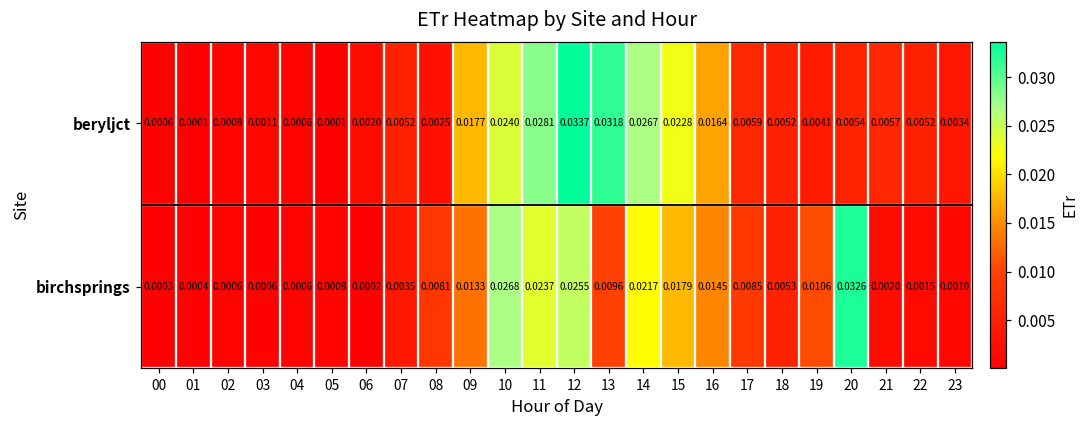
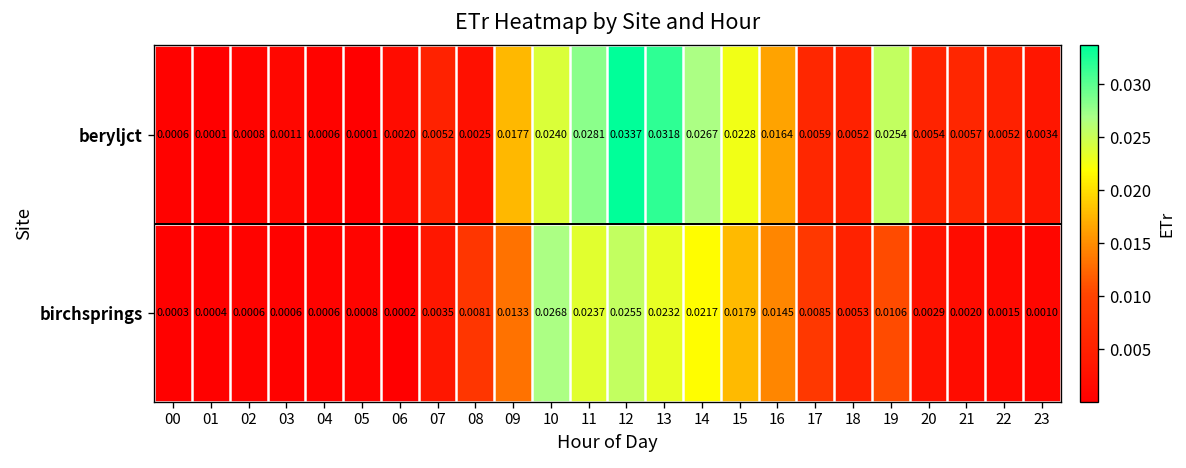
beryljct, 19: 0.0041 -> 0.0254
birchsprings, 13: 0.0096 -> 0.0232
birchsprings, 20: 0.0326 -> 0.0029
